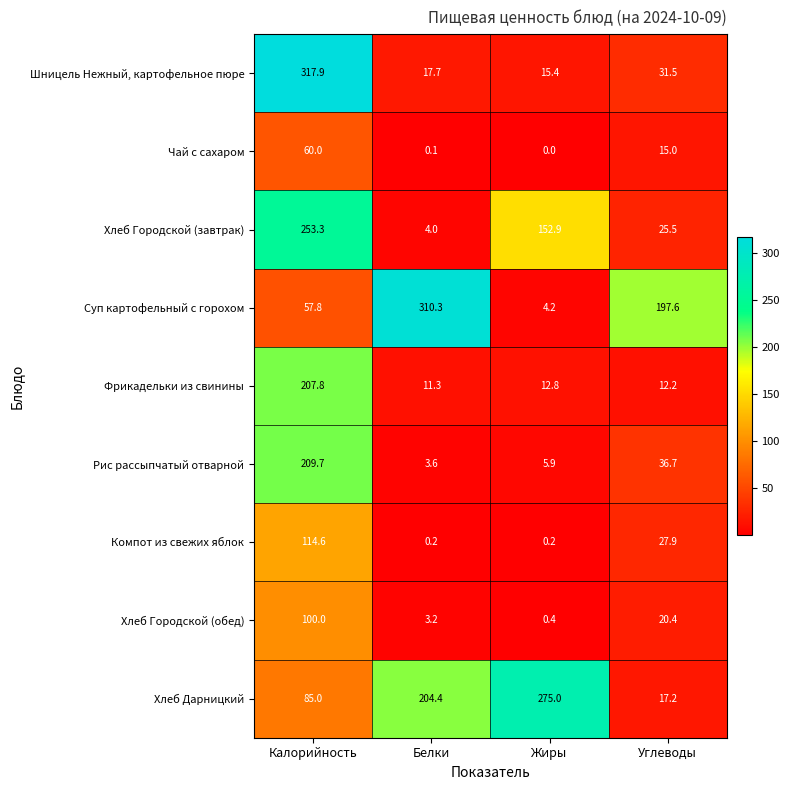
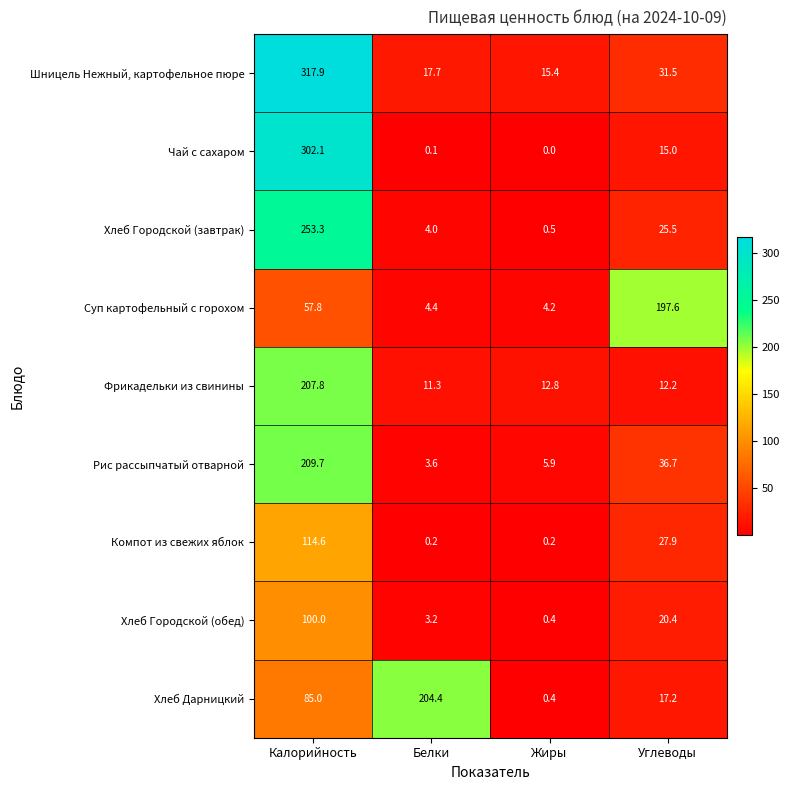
Чай с сахаром, Калорийность: 60.0 -> 302.1
Хлеб Городской (завтрак), Жиры: 152.9 -> 0.5
Суп картофельный с горохом, Белки: 310.3 -> 4.4
Хлеб Дарницкий, Жиры: 275.0 -> 0.4
